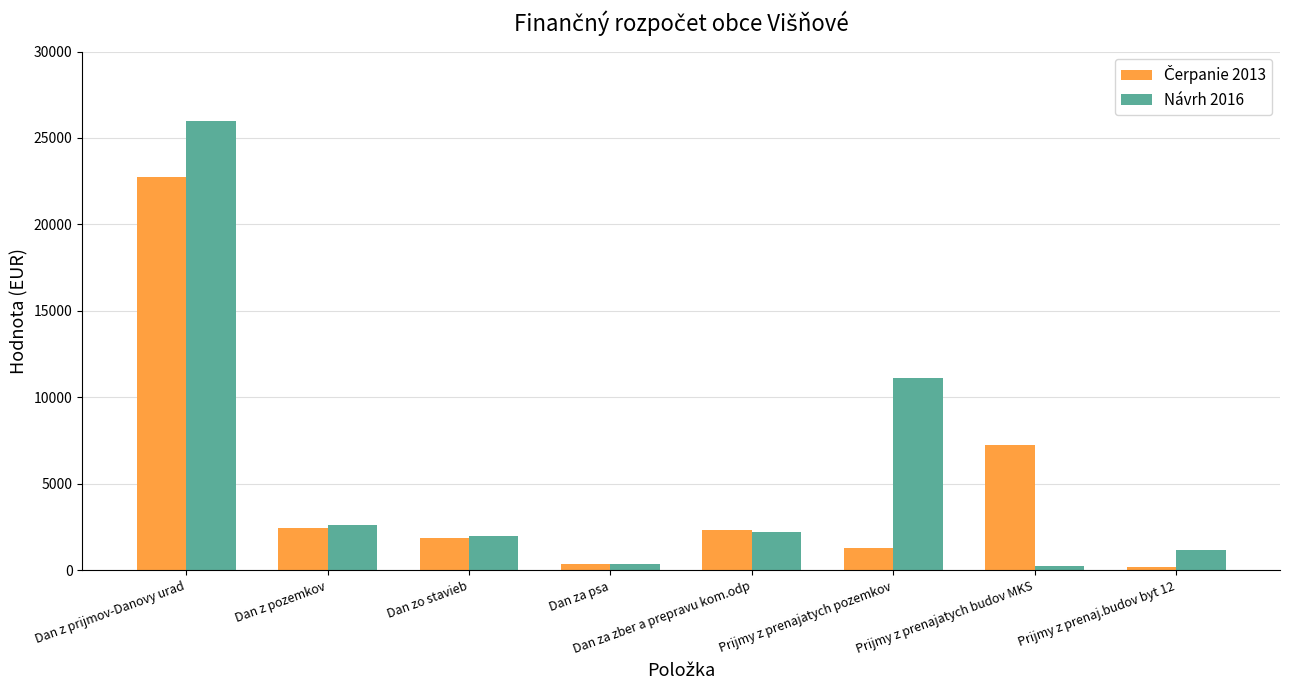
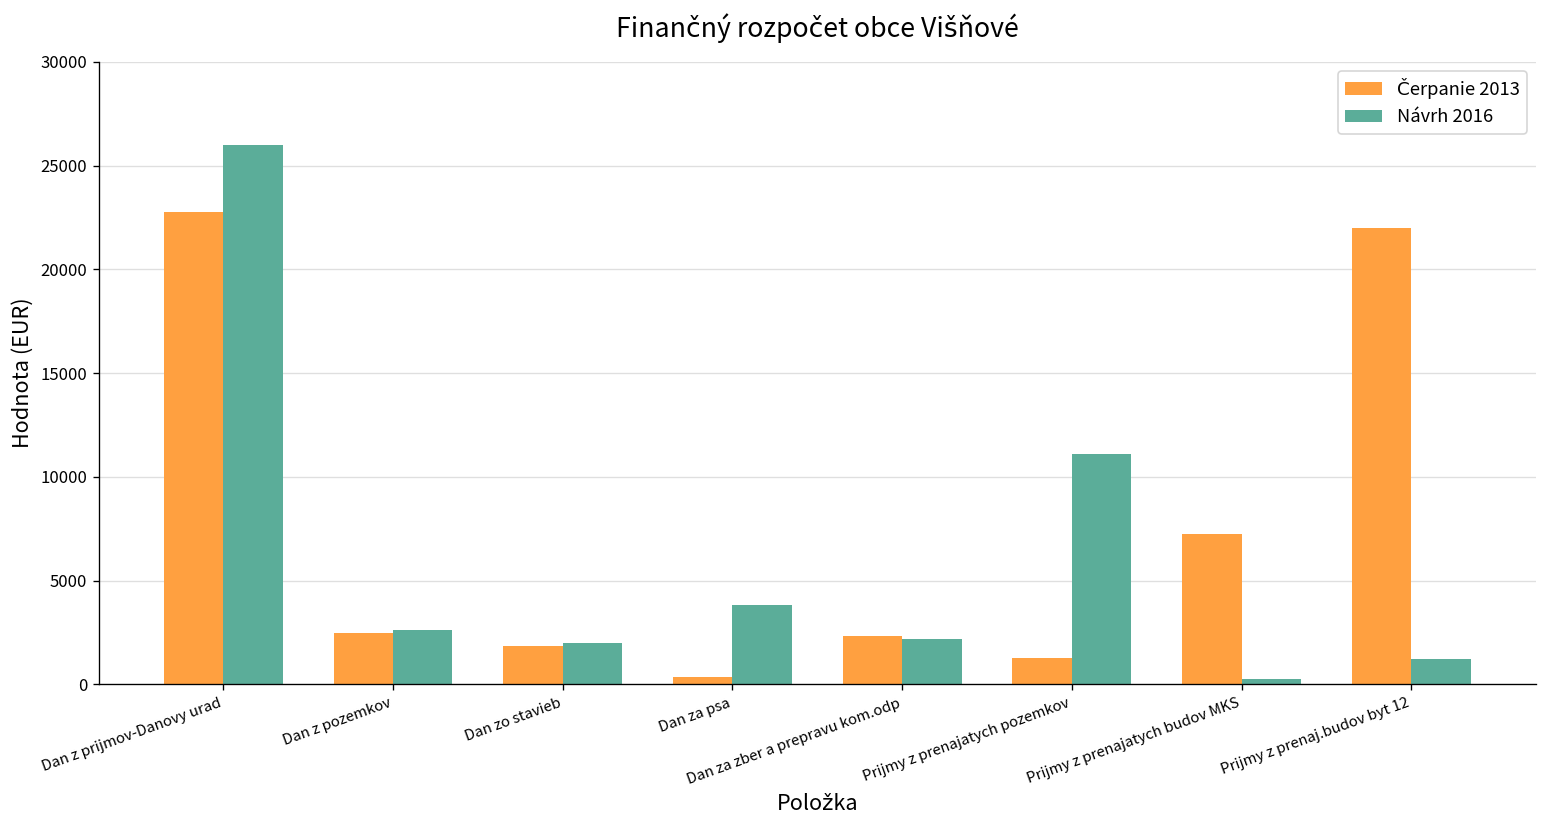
Návrh 2016, Dan za psa: 400 -> 3800
Čerpanie 2013, Prijmy z prenaj.budov byt 12: 200 -> 22000
